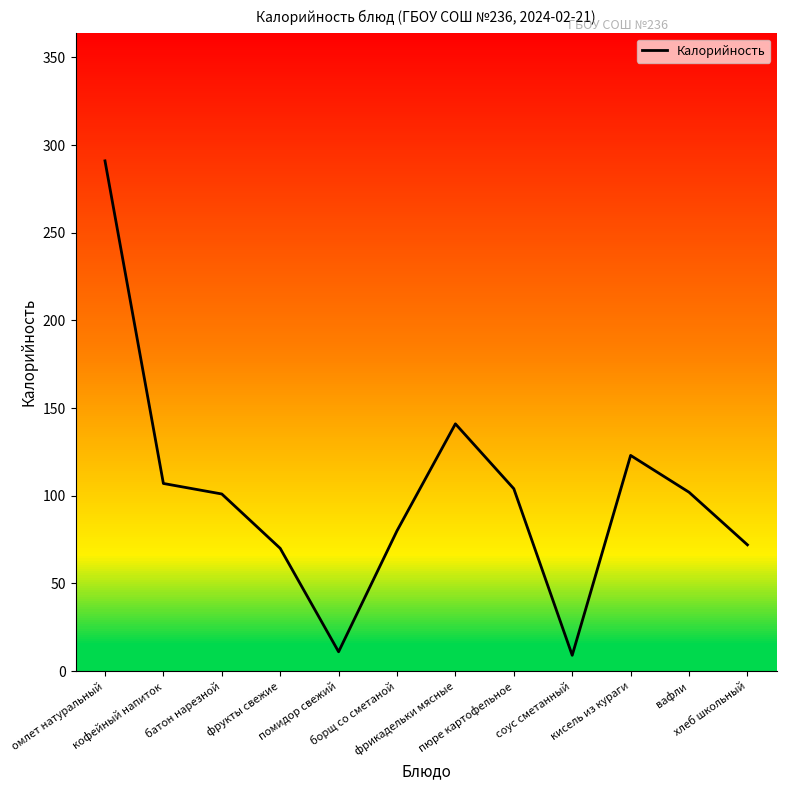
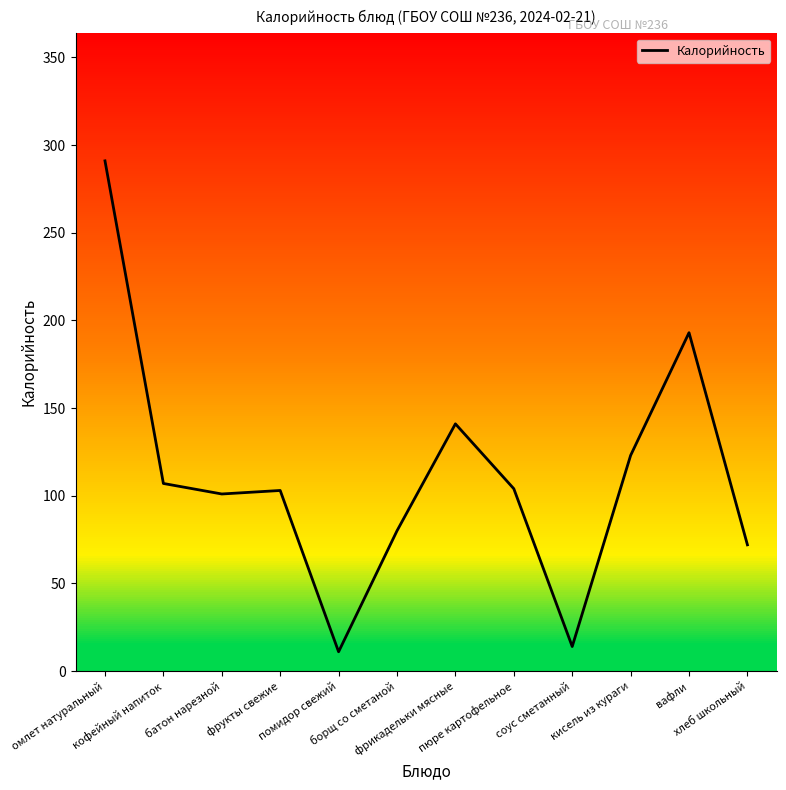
Калорийность, фрукты свежие: 70 -> 103
Калорийность, соус сметанный: 9 -> 14
Калорийность, вафли: 102 -> 193
